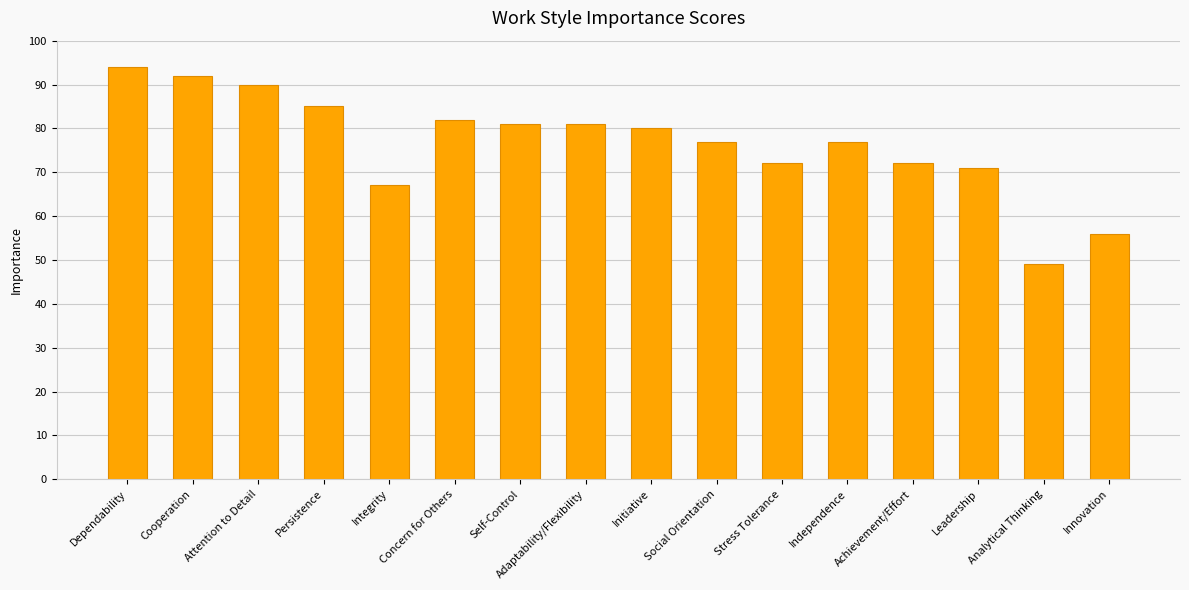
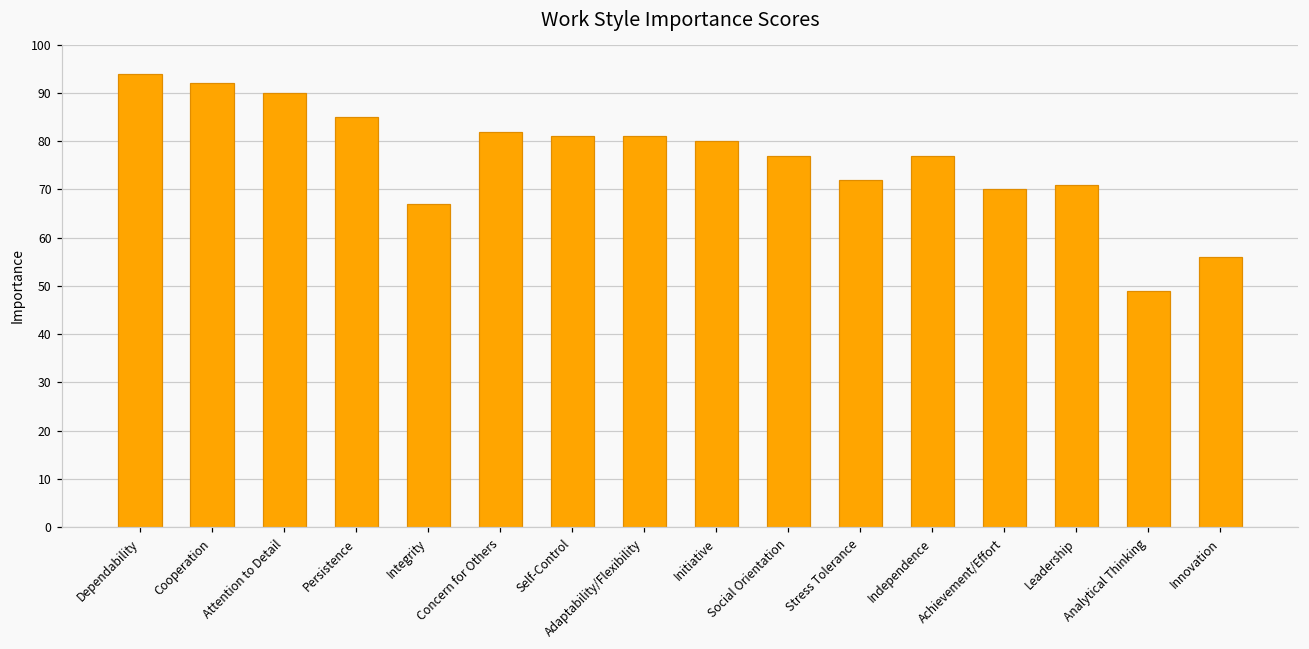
Achievement/Effort: 72 -> 70
